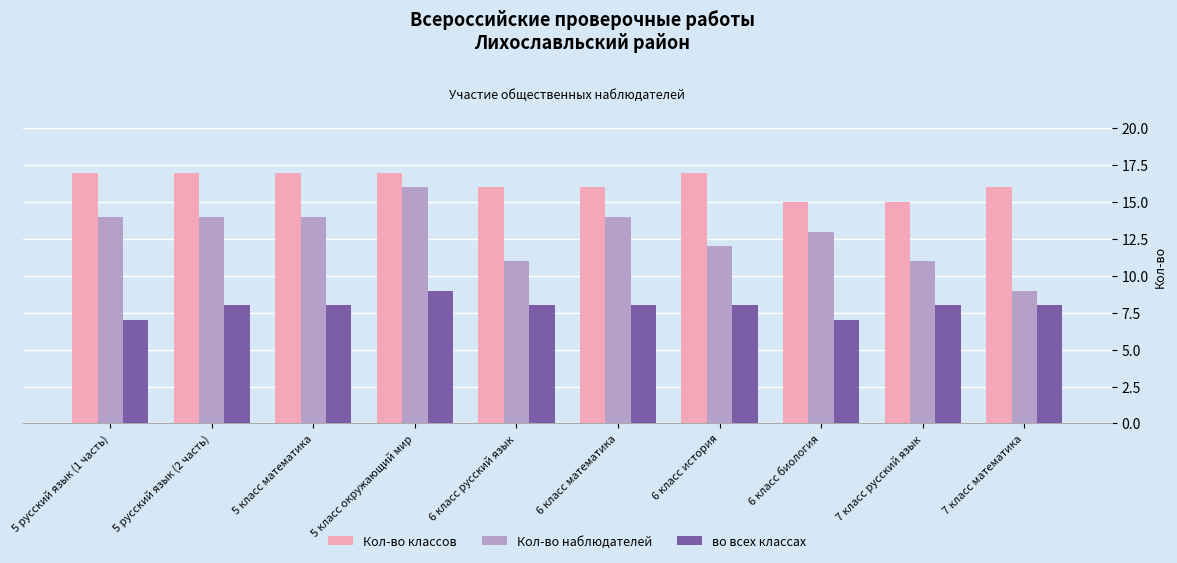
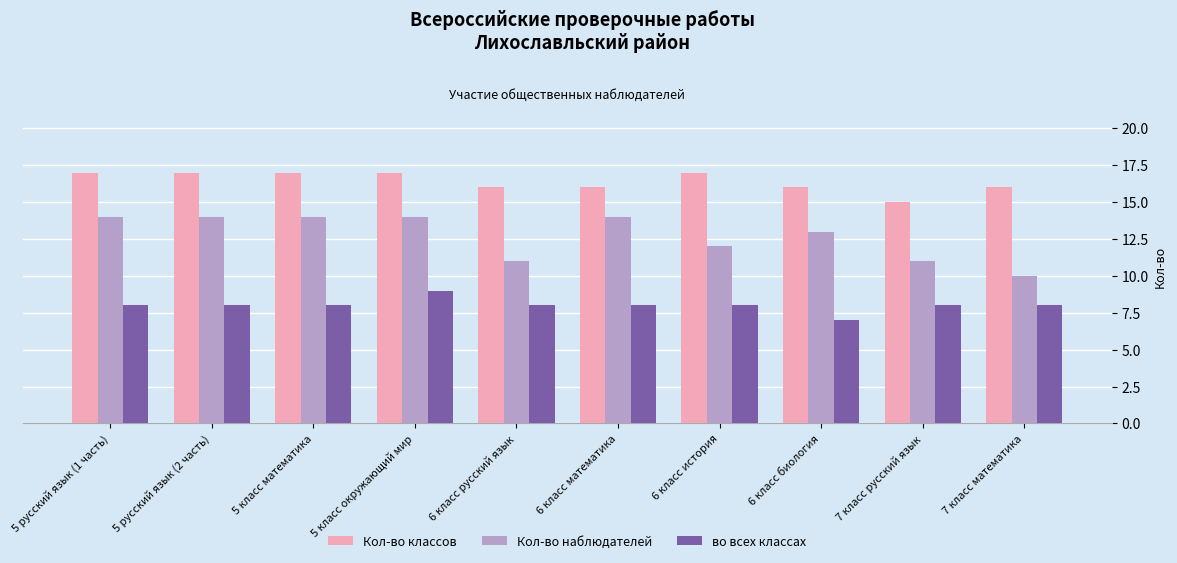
во всех классах, 5 русский язык (1 часть): 7 -> 8
Кол-во наблюдателей, 5 класс окружающий мир: 16 -> 14
Кол-во классов, 6 класс биология: 15 -> 16
Кол-во наблюдателей, 7 класс математика: 9 -> 10
